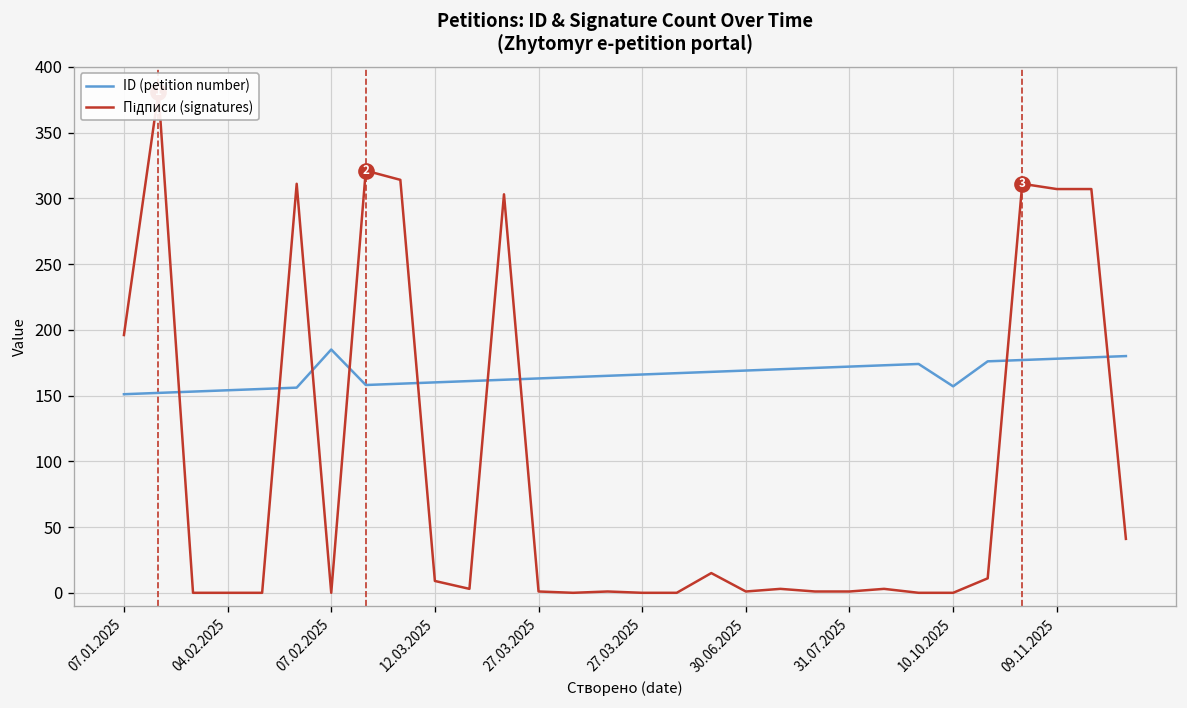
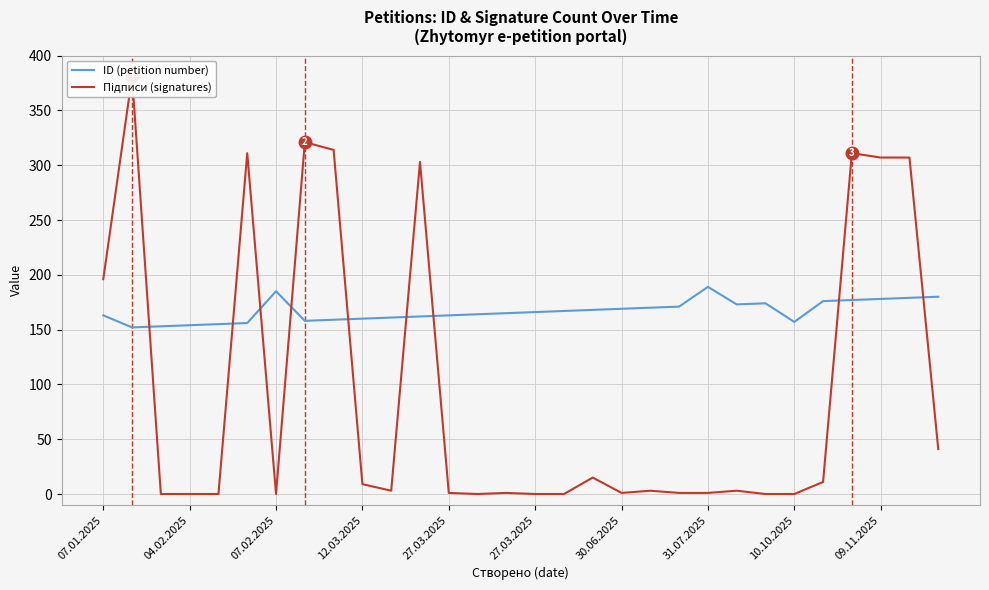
ID (petition number), 07.01.2025: 151 -> 163
ID (petition number), 31.07.2025: 172 -> 189
